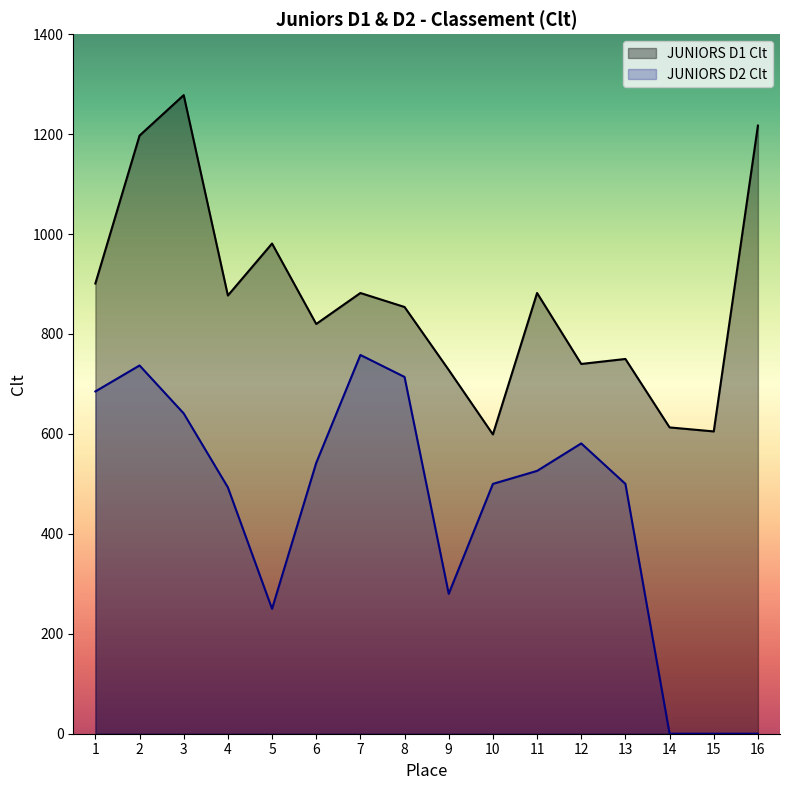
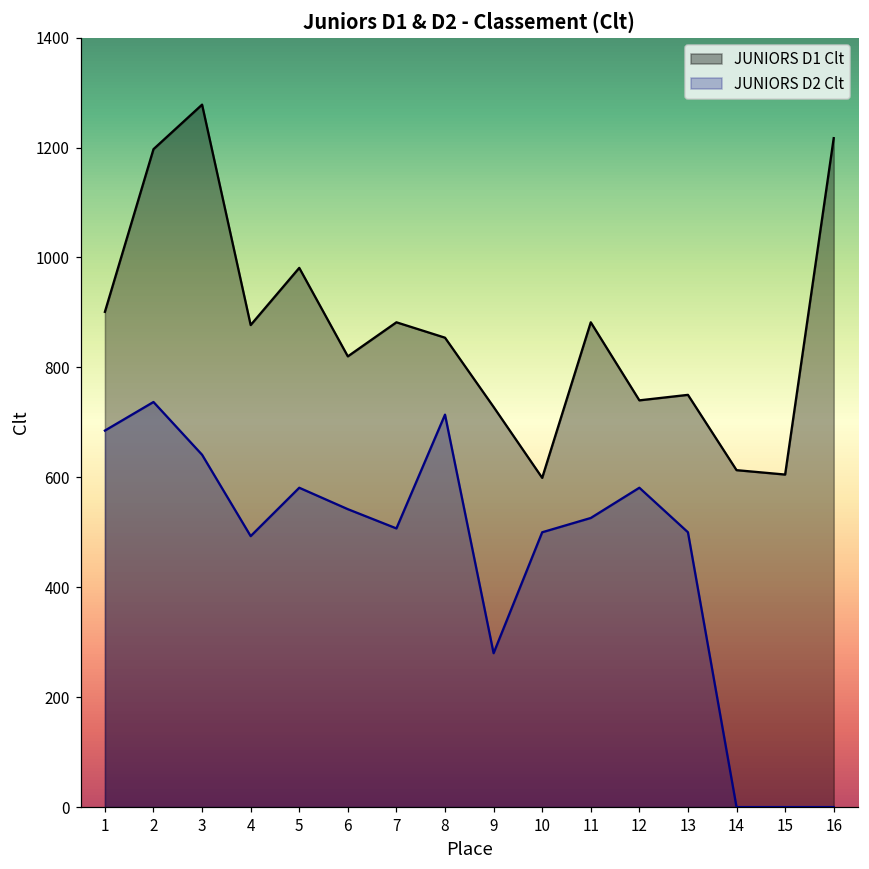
JUNIORS D2 Clt, 5: 250 -> 580
JUNIORS D2 Clt, 7: 760 -> 510
